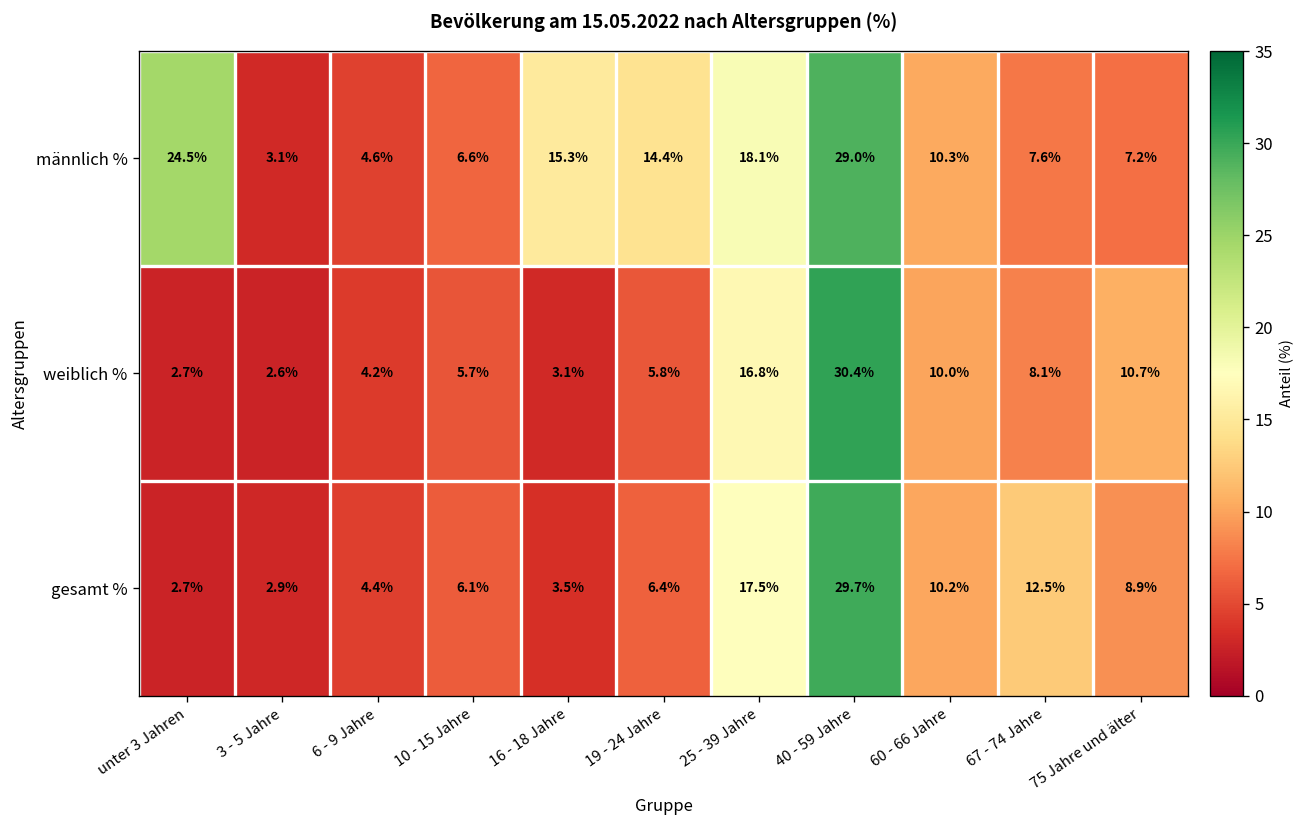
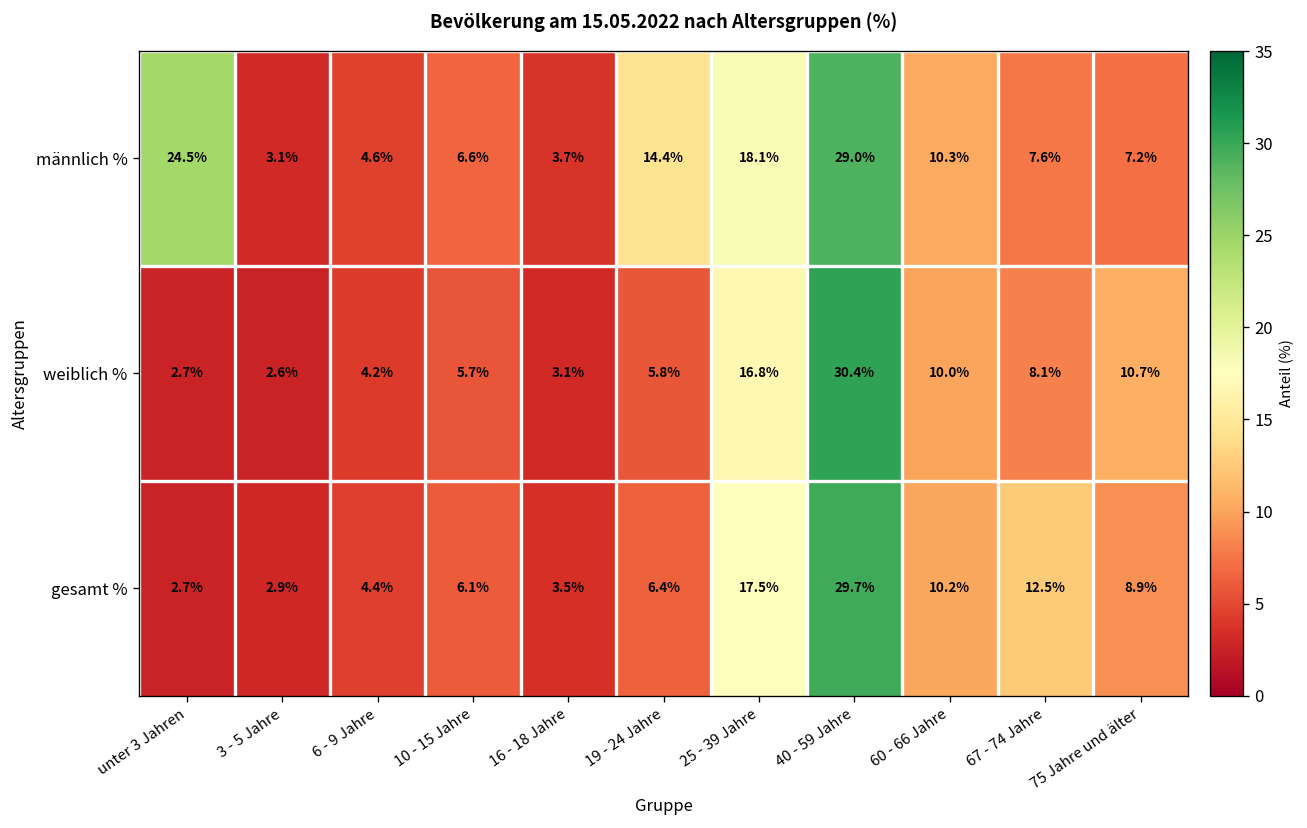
männlich %, 16 - 18 Jahre: 15.3% -> 3.7%
